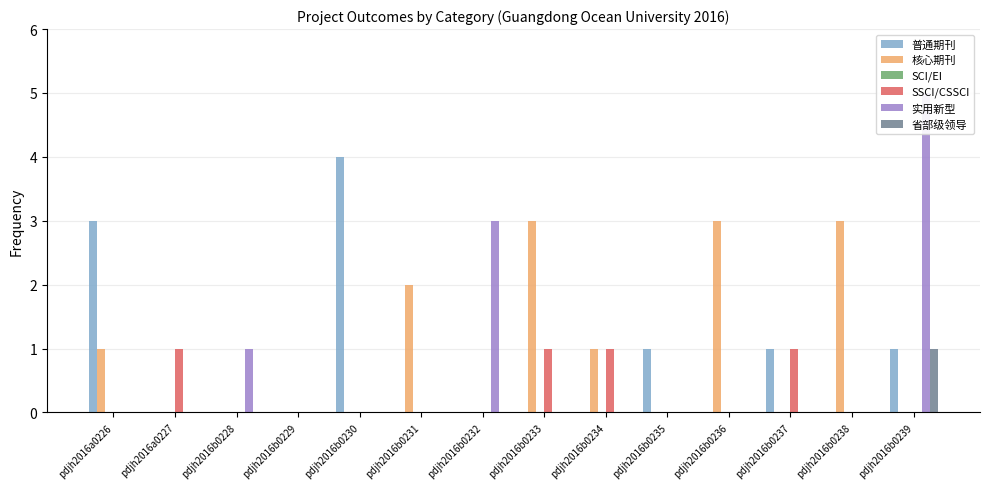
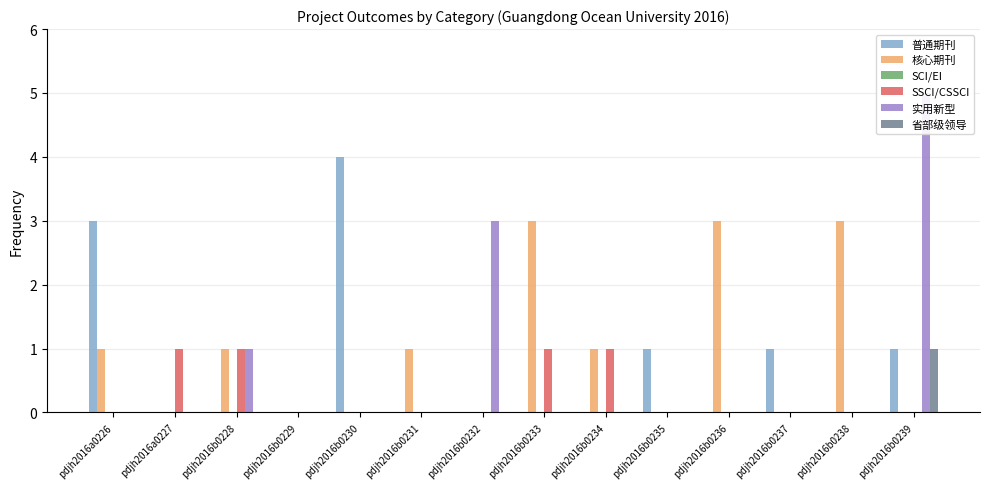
核心期刊, pdjh2016b0228: 0 -> 1
SSCI/CSSCI, pdjh2016b0228: 0 -> 1
核心期刊, pdjh2016b0231: 2 -> 1
SSCI/CSSCI, pdjh2016b0237: 1 -> 0
